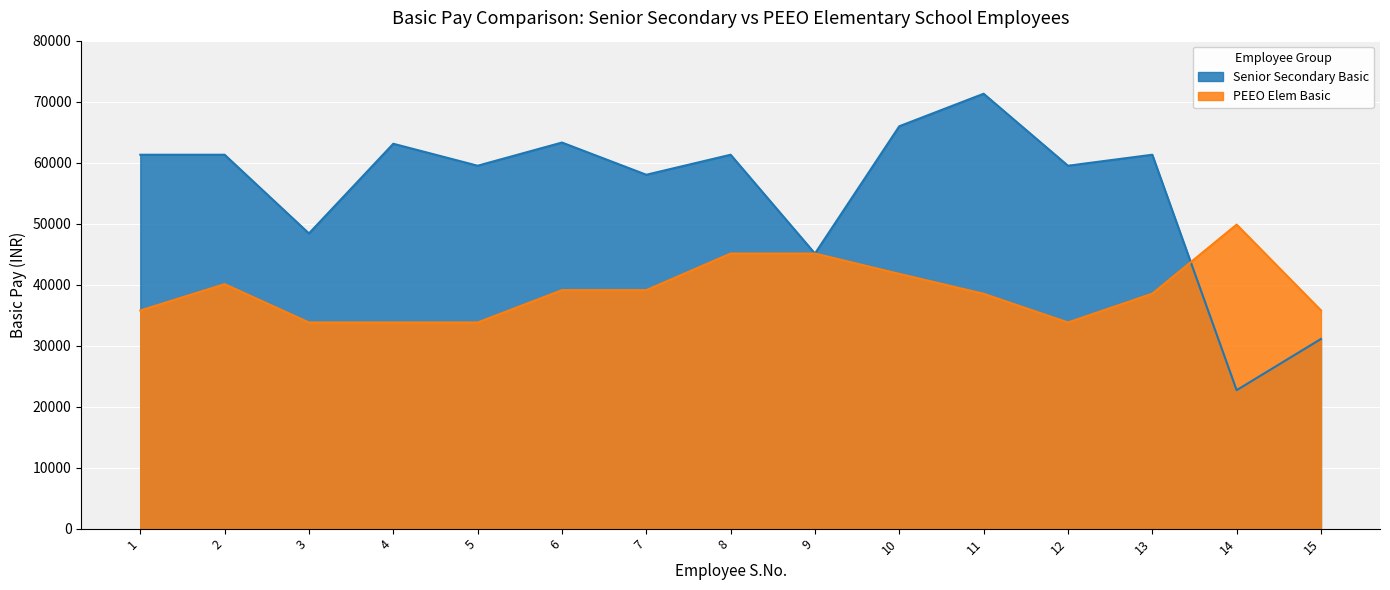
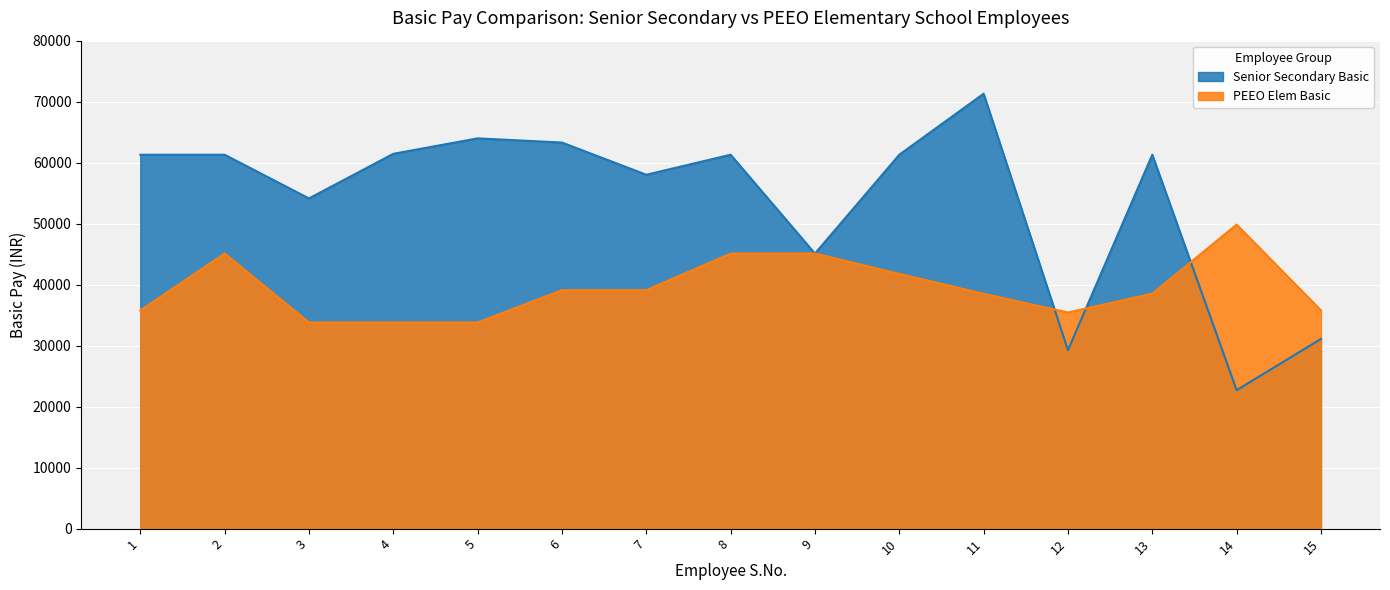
PEEO Elem Basic, 2: 40000 -> 45000
Senior Secondary Basic, 3: 48000 -> 54000
Senior Secondary Basic, 4: 63000 -> 61000
Senior Secondary Basic, 5: 60000 -> 64000
Senior Secondary Basic, 10: 66000 -> 61000
Senior Secondary Basic, 12: 60000 -> 29000
PEEO Elem Basic, 12: 34000 -> 35000
